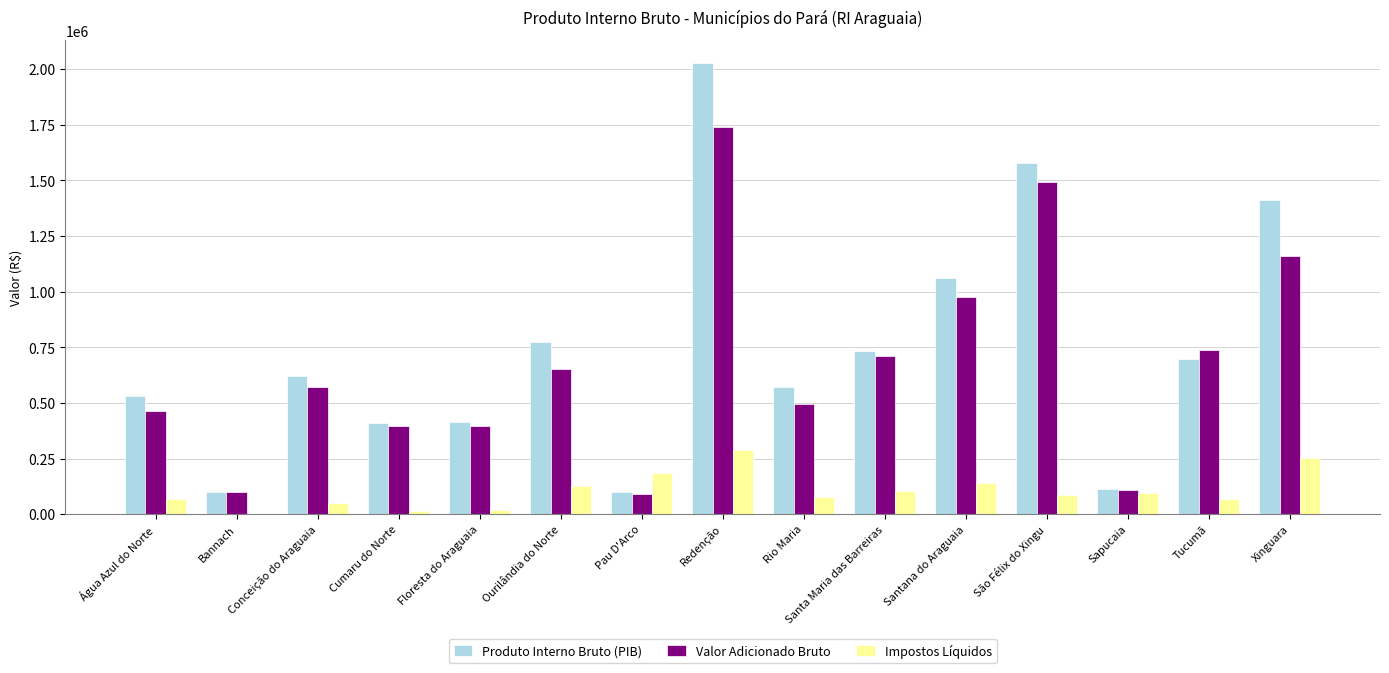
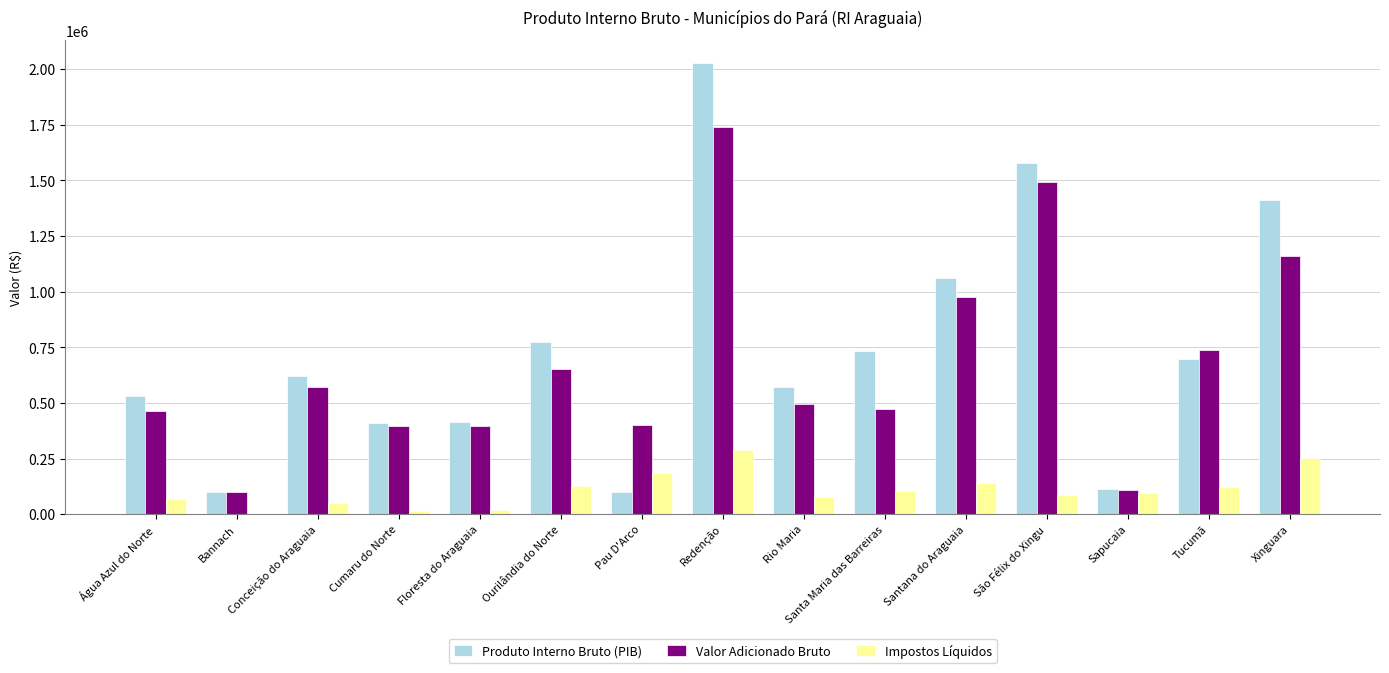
Valor Adicionado Bruto, Pau D'Arco: 90000 -> 400000
Valor Adicionado Bruto, Santa Maria das Barreiras: 710000 -> 470000
Impostos Líquidos, Tucumã: 70000 -> 120000
